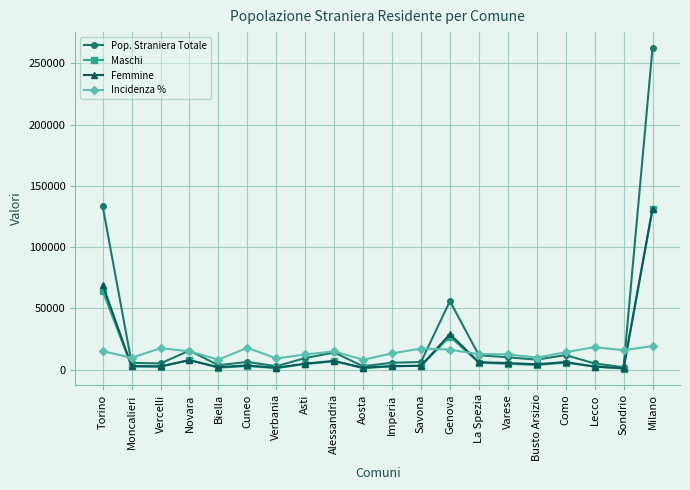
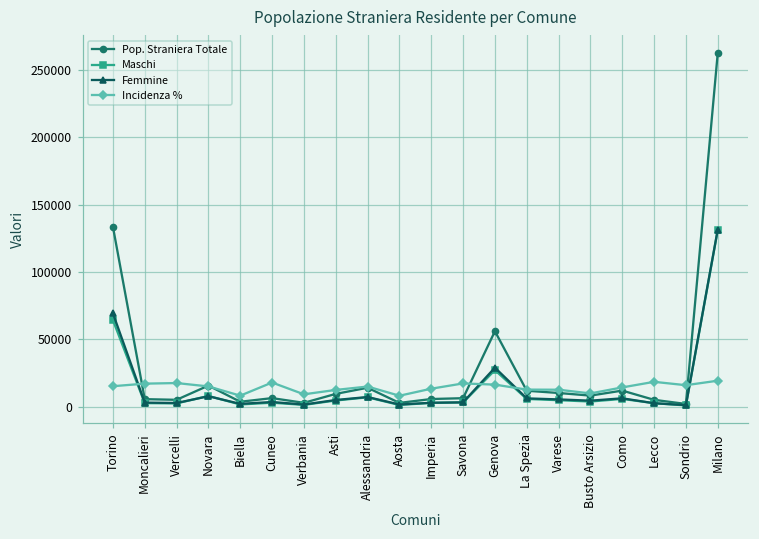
Incidenza %, Moncalieri: 10000 -> 17000
